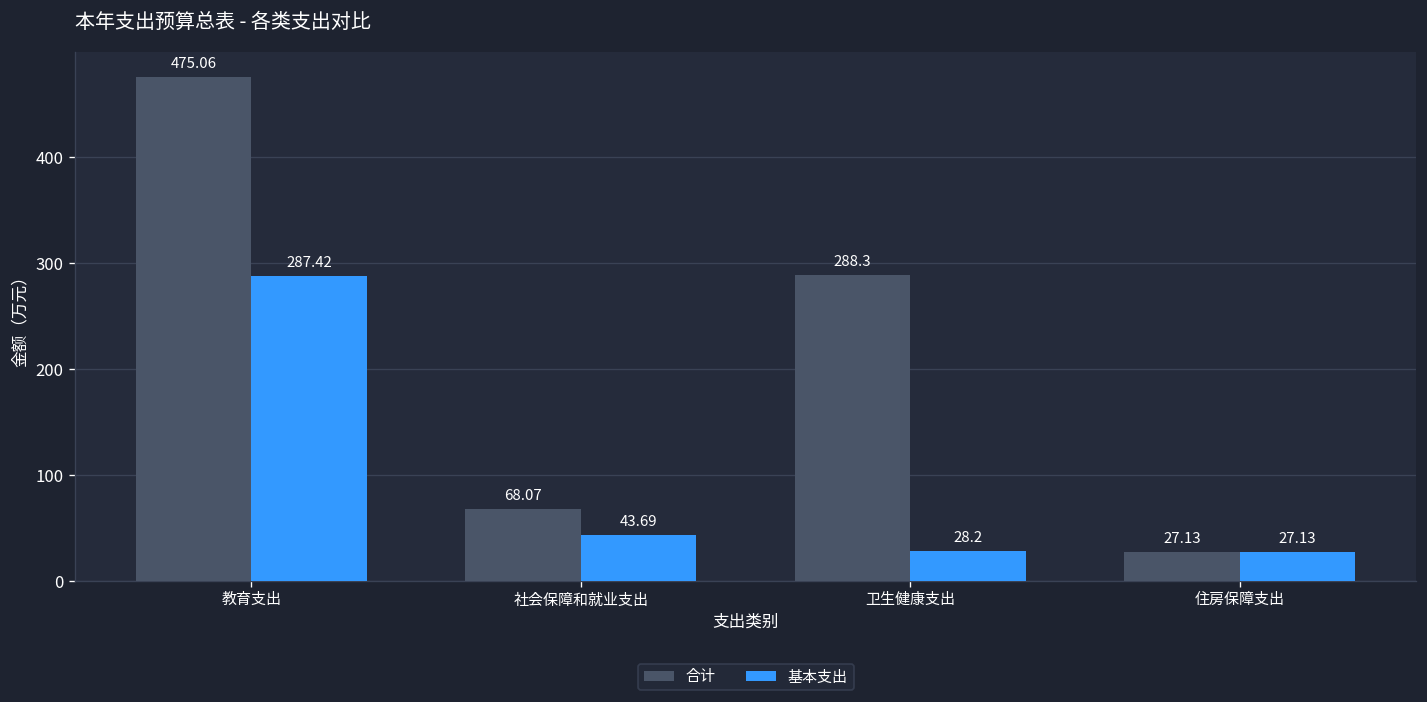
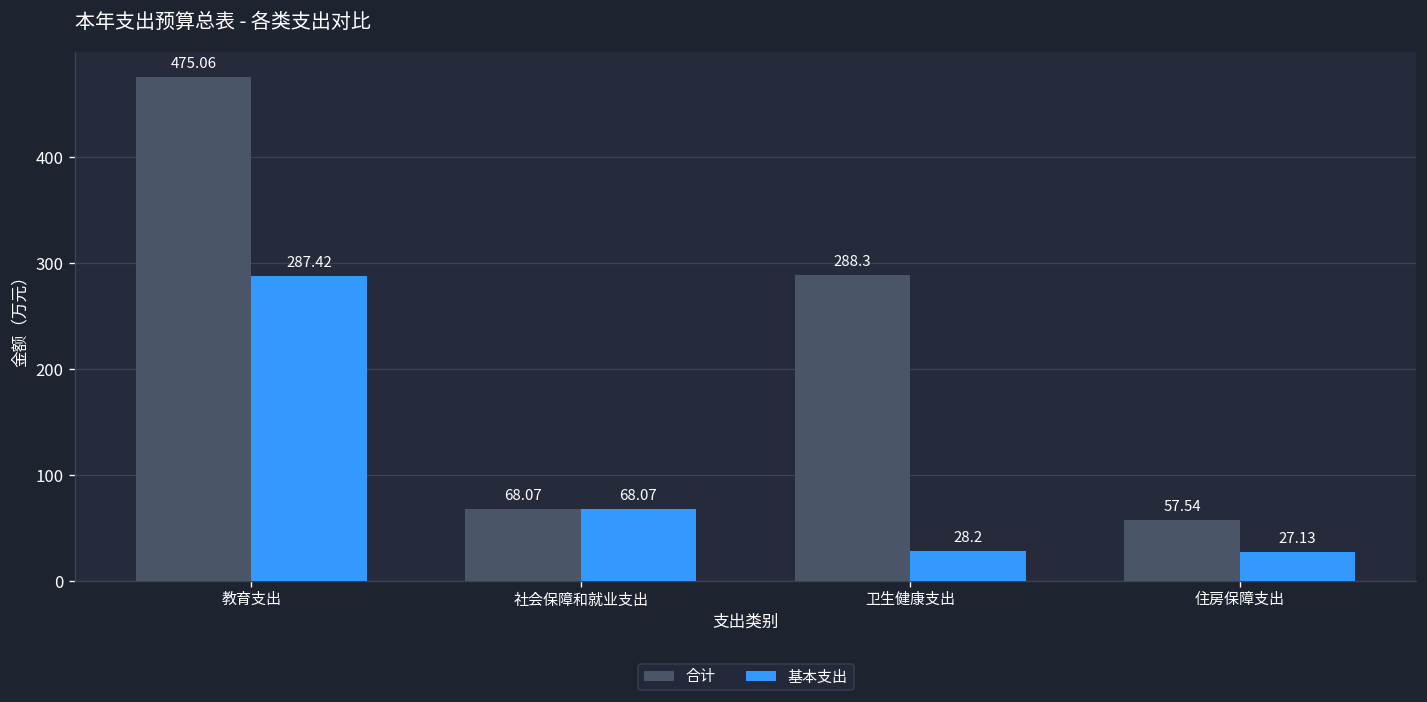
基本支出, 社会保障和就业支出: 43.69 -> 68.07
合计, 住房保障支出: 27.13 -> 57.54
